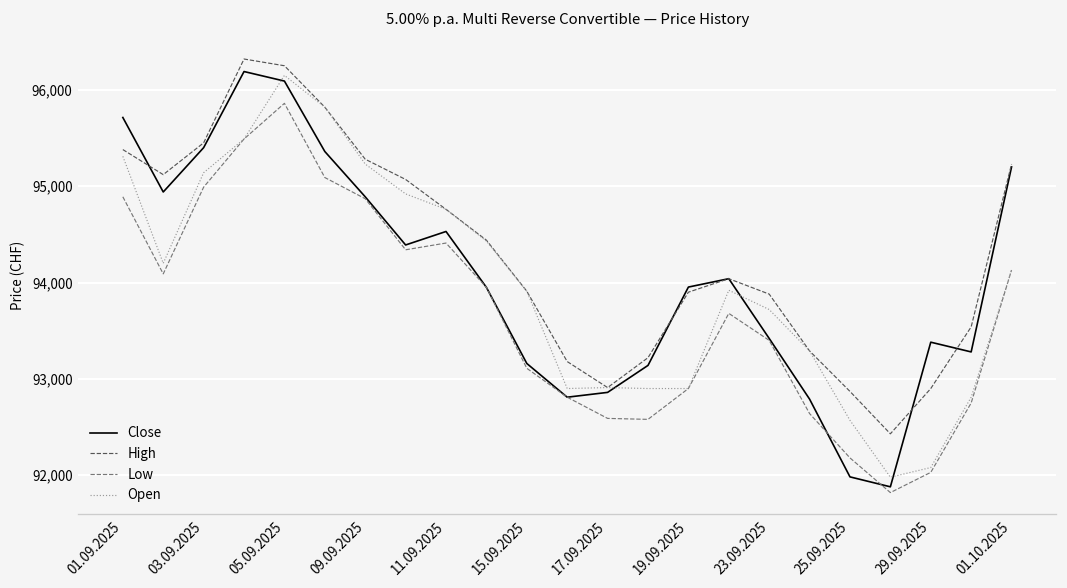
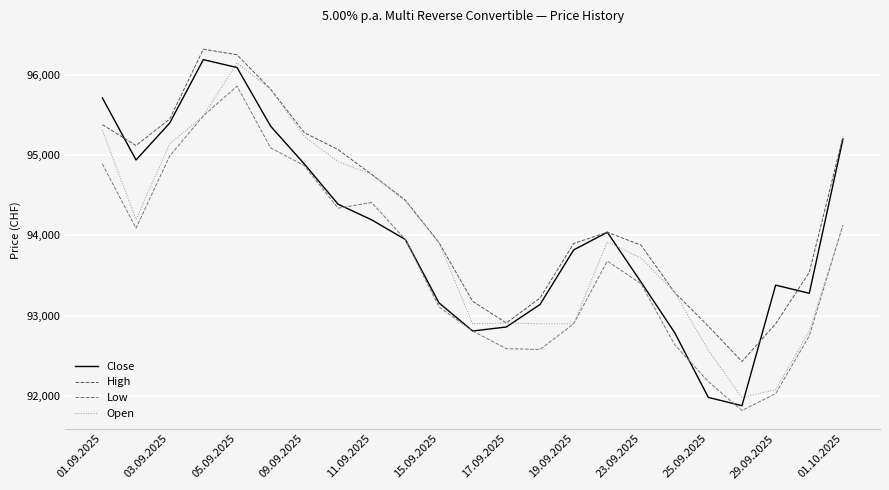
Close, 11.09.2025: 94,500 -> 94,200
Close, 19.09.2025: 94,000 -> 93,800
